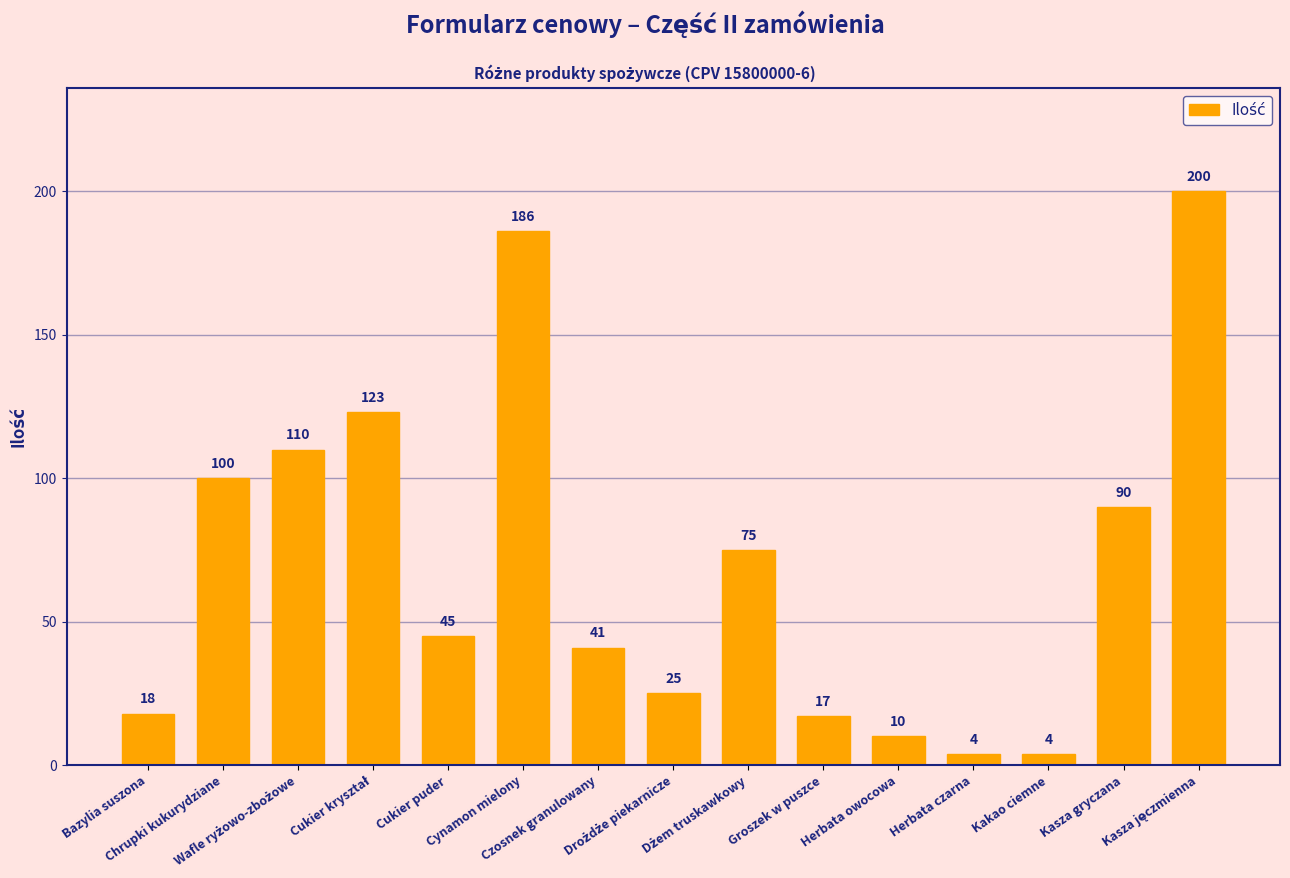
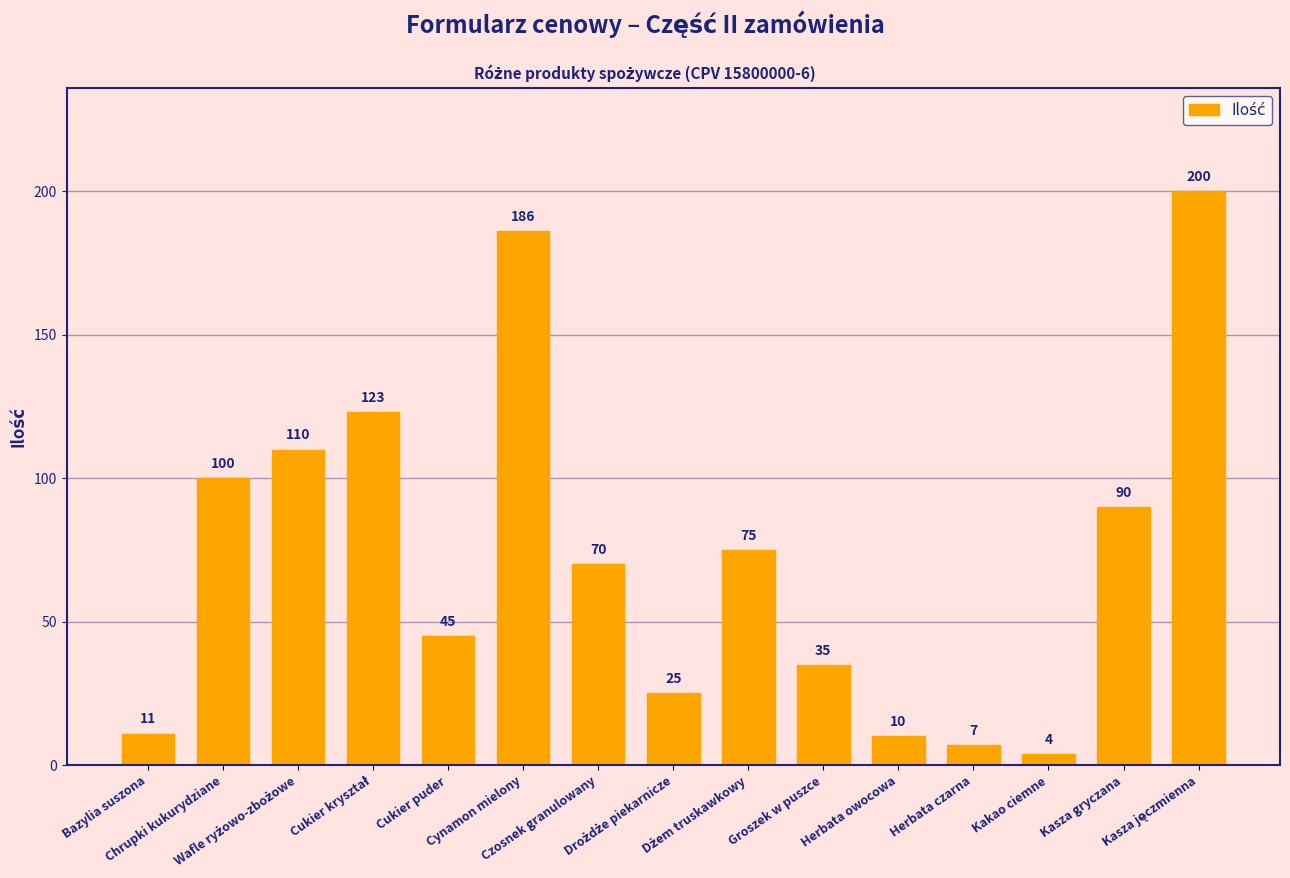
Bazylia suszona: 18 -> 11
Czosnek granulowany: 41 -> 70
Groszek w puszce: 17 -> 35
Herbata czarna: 4 -> 7
